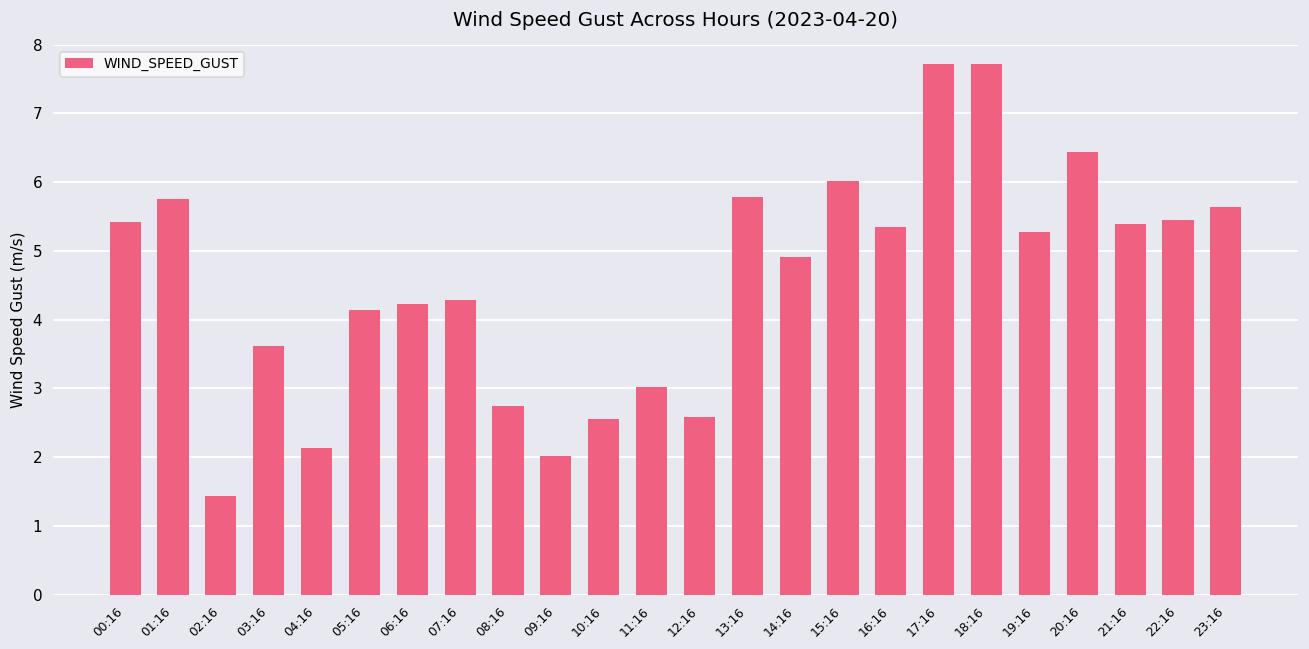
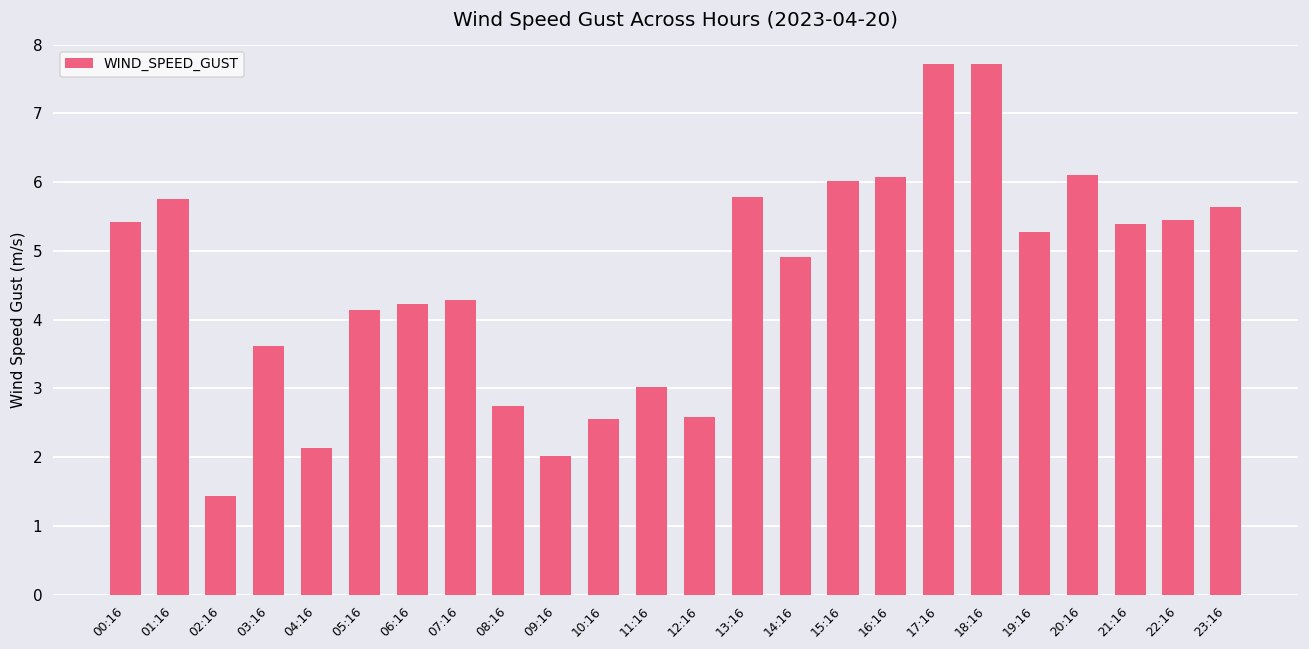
16:16: 5.3 -> 6.1
20:16: 6.4 -> 6.1
